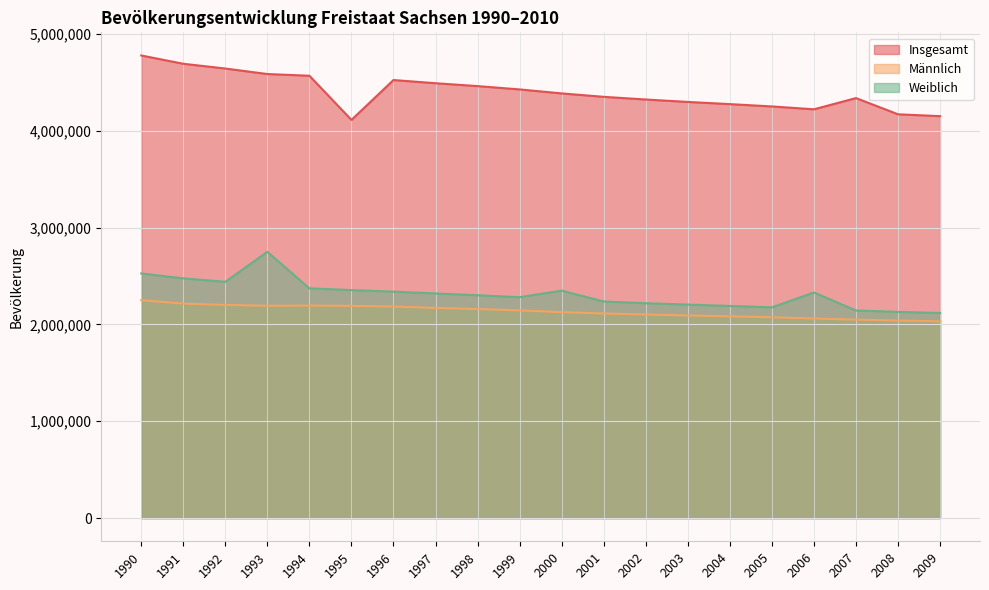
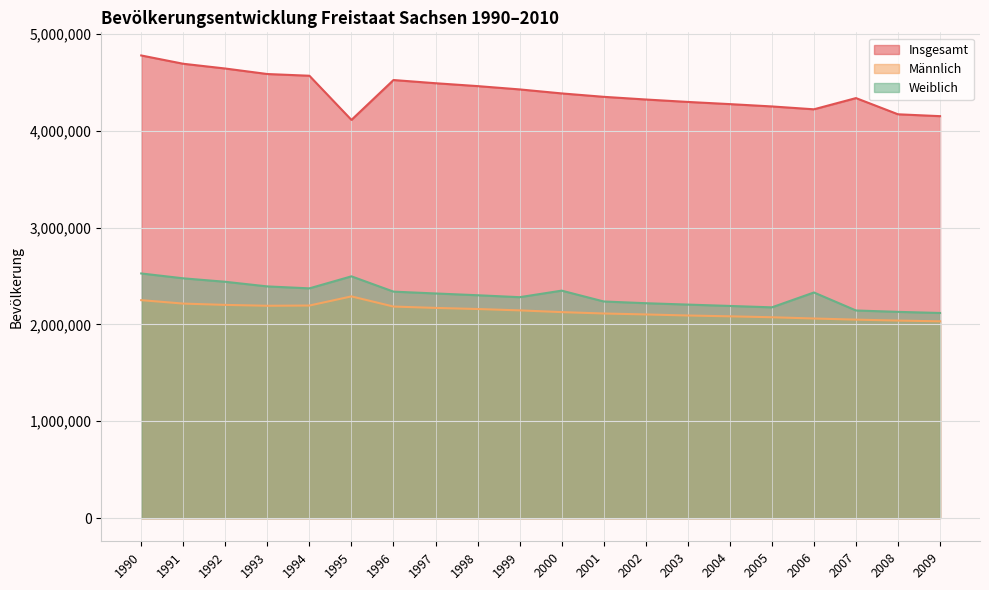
Weiblich, 1993: 2,700,000 -> 2,400,000
Männlich, 1995: 2,200,000 -> 2,300,000
Weiblich, 1995: 2,400,000 -> 2,500,000
